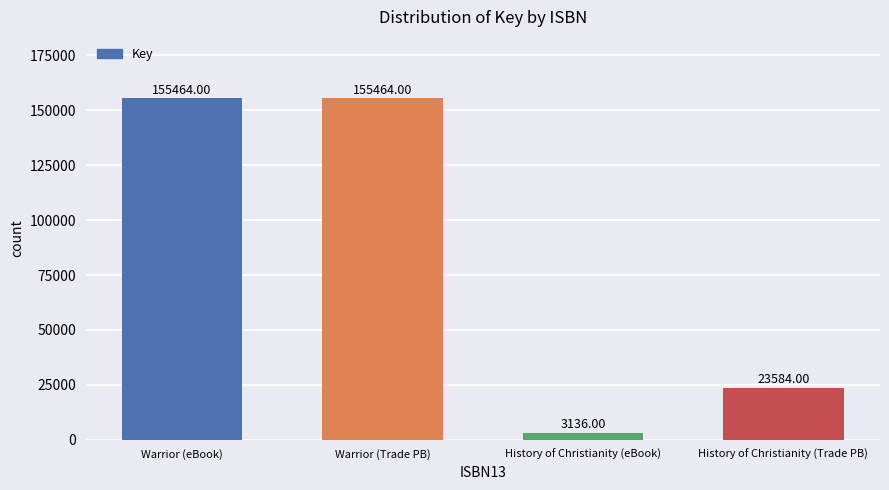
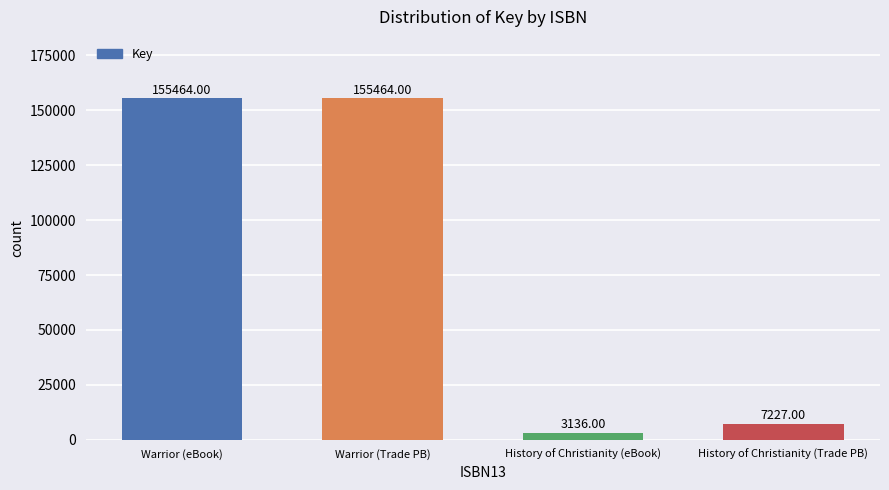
History of Christianity (Trade PB): 23584.00 -> 7227.00
